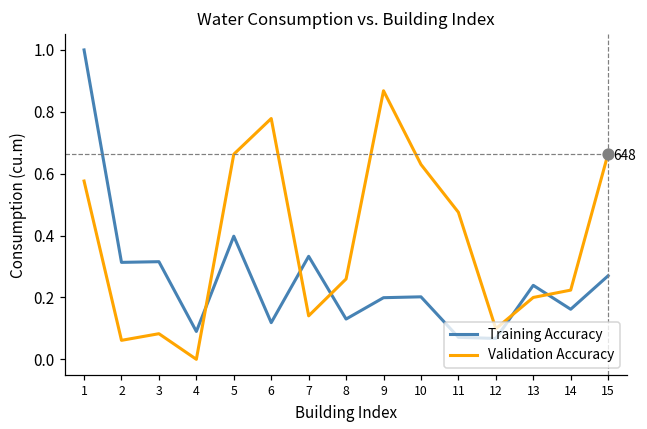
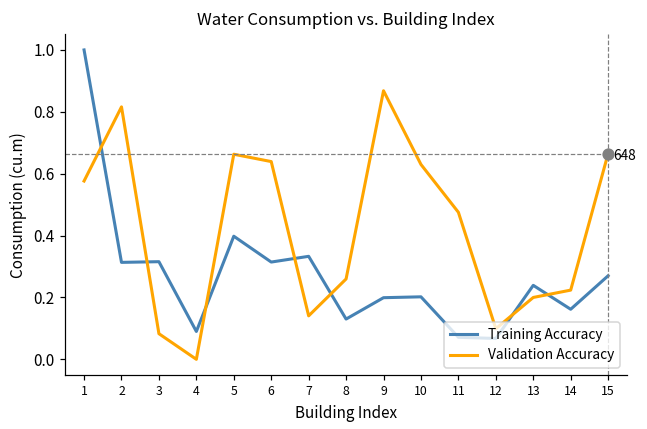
Validation Accuracy, 2: 0.06 -> 0.82
Training Accuracy, 6: 0.12 -> 0.31
Validation Accuracy, 6: 0.78 -> 0.64
